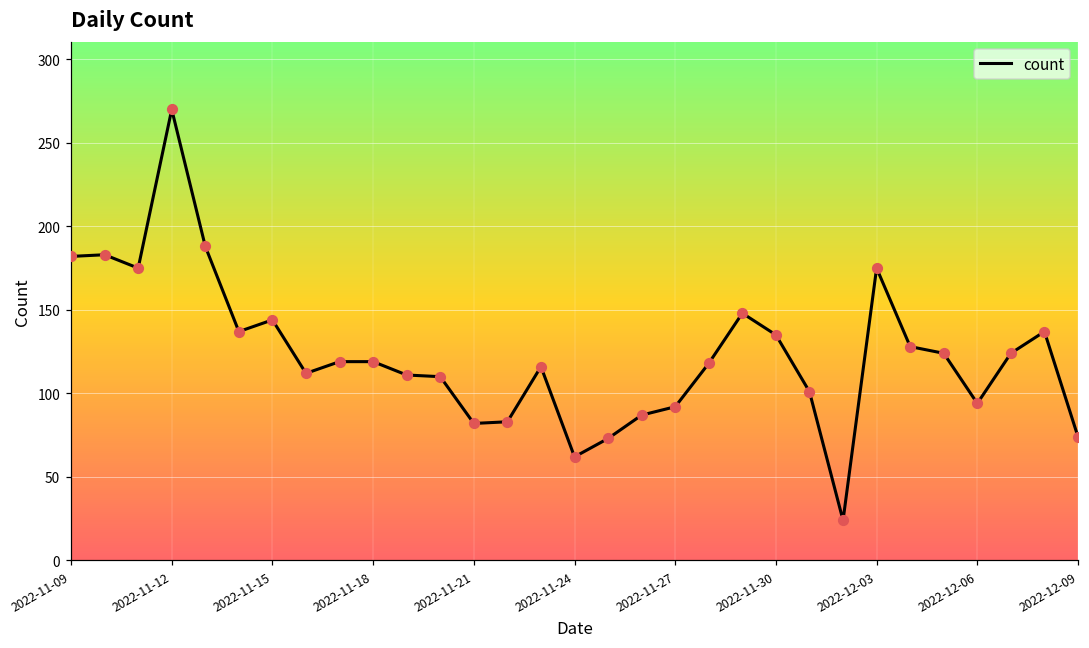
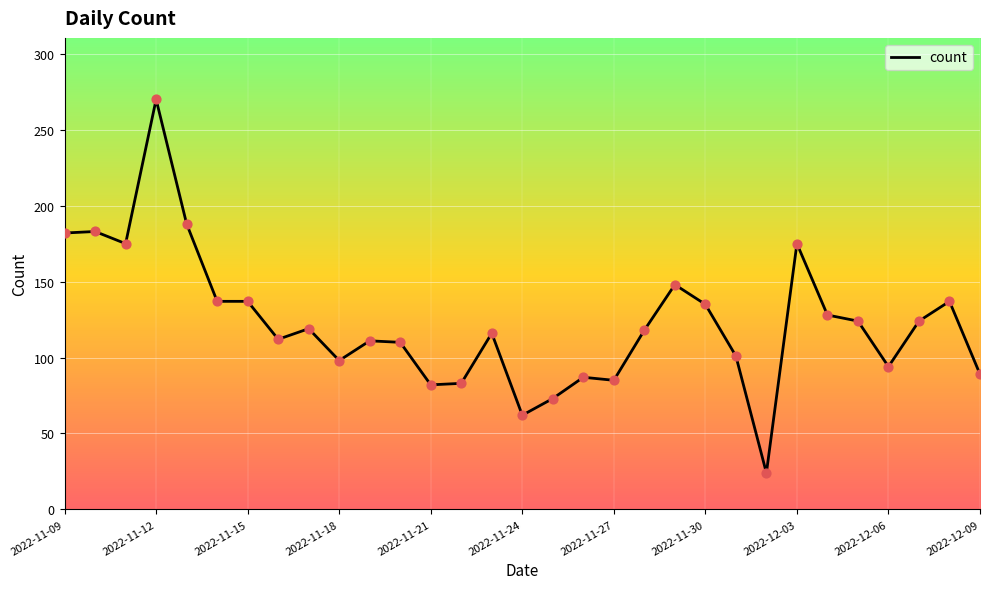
2022-11-15: 144 -> 137
2022-11-18: 119 -> 98
2022-11-27: 92 -> 85
2022-12-09: 74 -> 89
